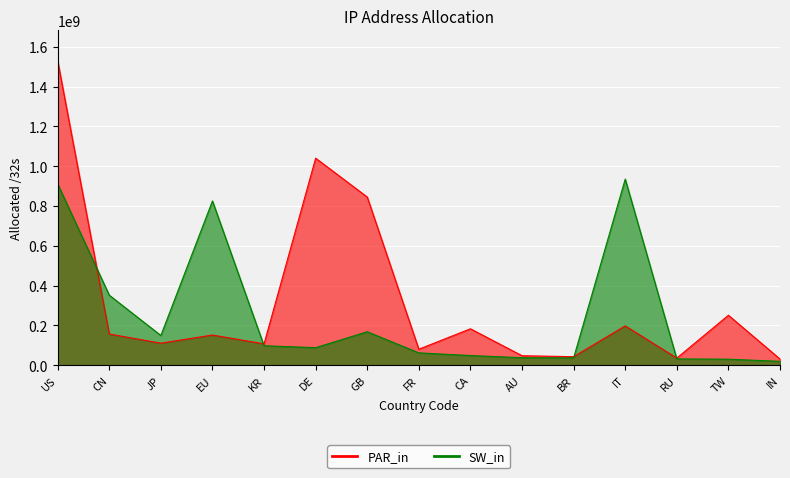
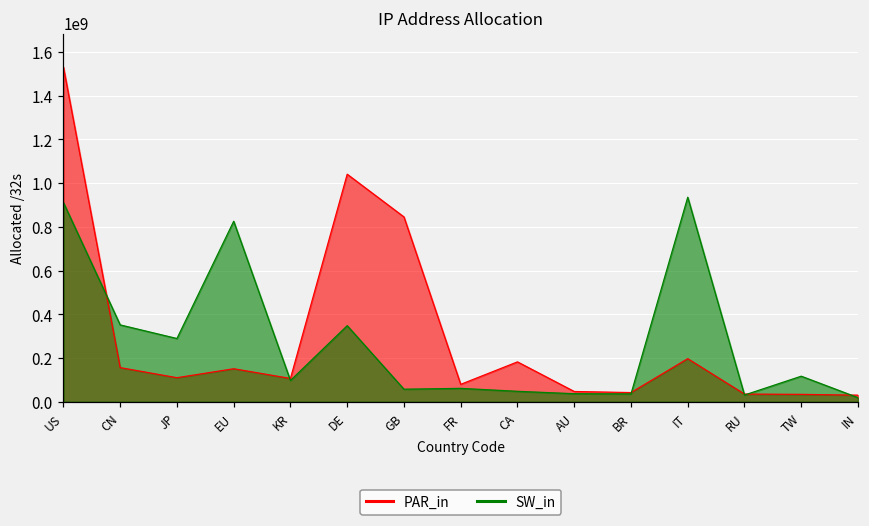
SW_in, JP: 150000000 -> 290000000
SW_in, DE: 90000000 -> 350000000
SW_in, GB: 170000000 -> 60000000
PAR_in, TW: 250000000 -> 30000000
SW_in, TW: 30000000 -> 120000000
